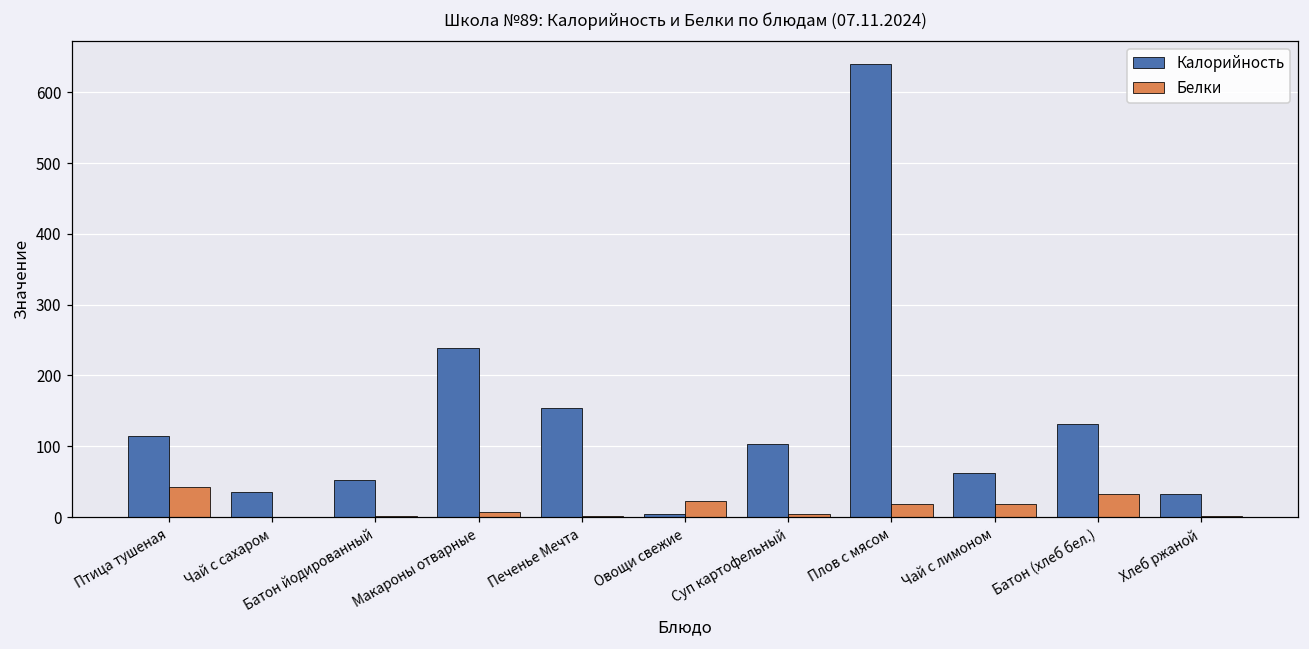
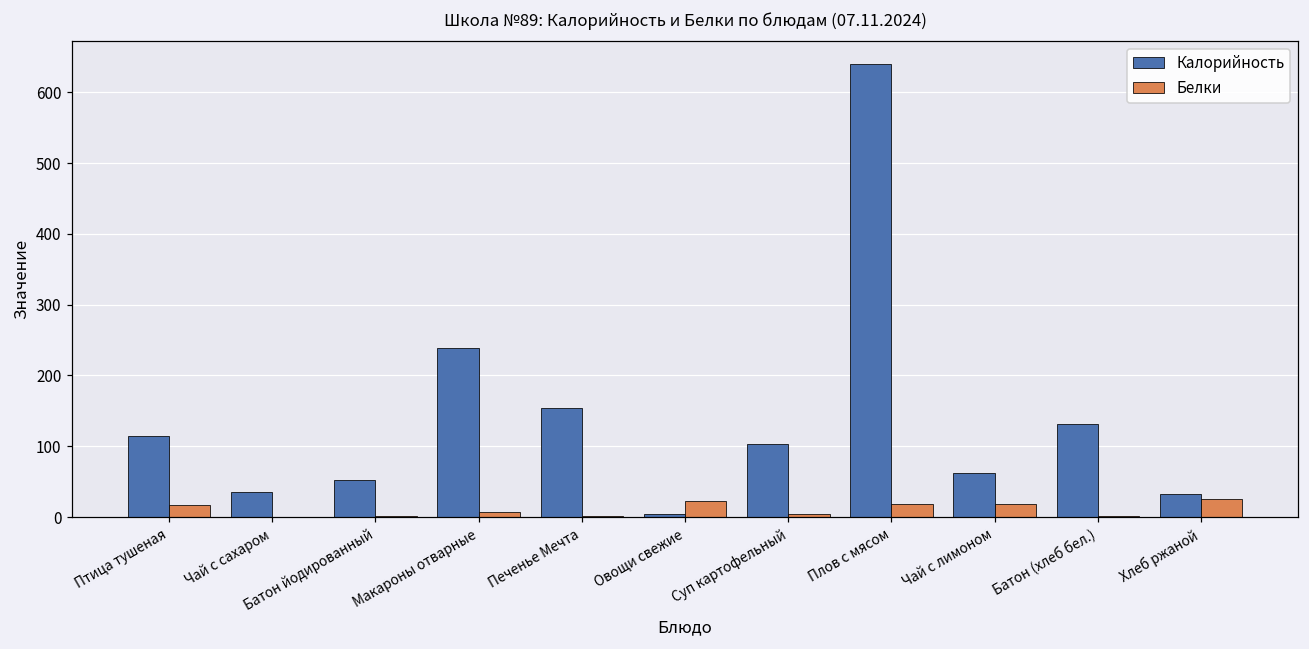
Белки, Птица тушеная: 40 -> 20
Белки, Батон (хлеб бел.): 30 -> 0
Белки, Хлеб ржаной: 0 -> 30
